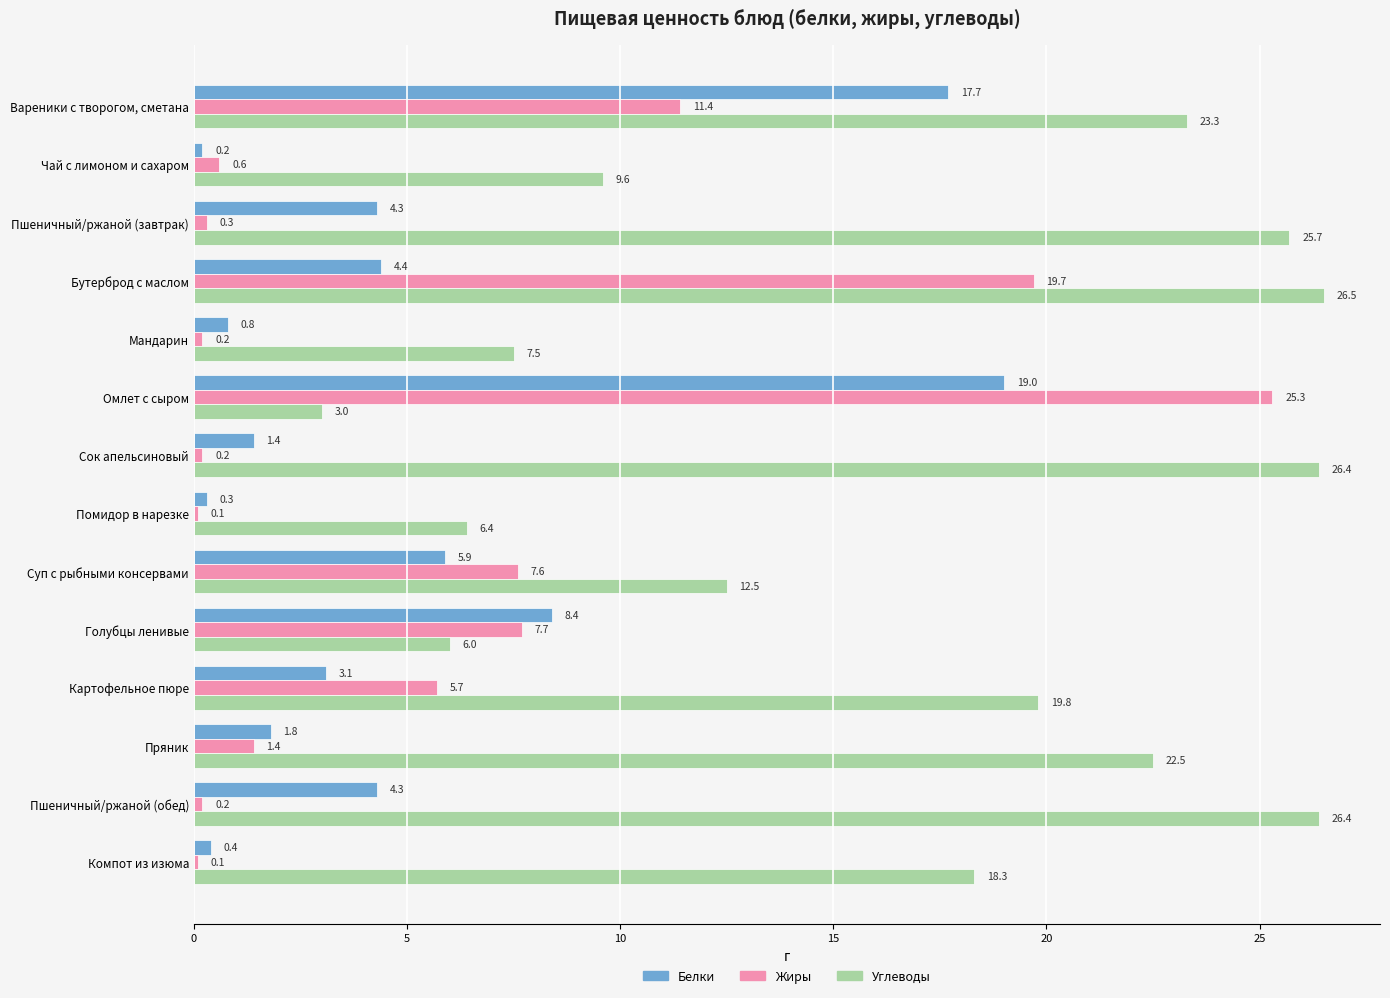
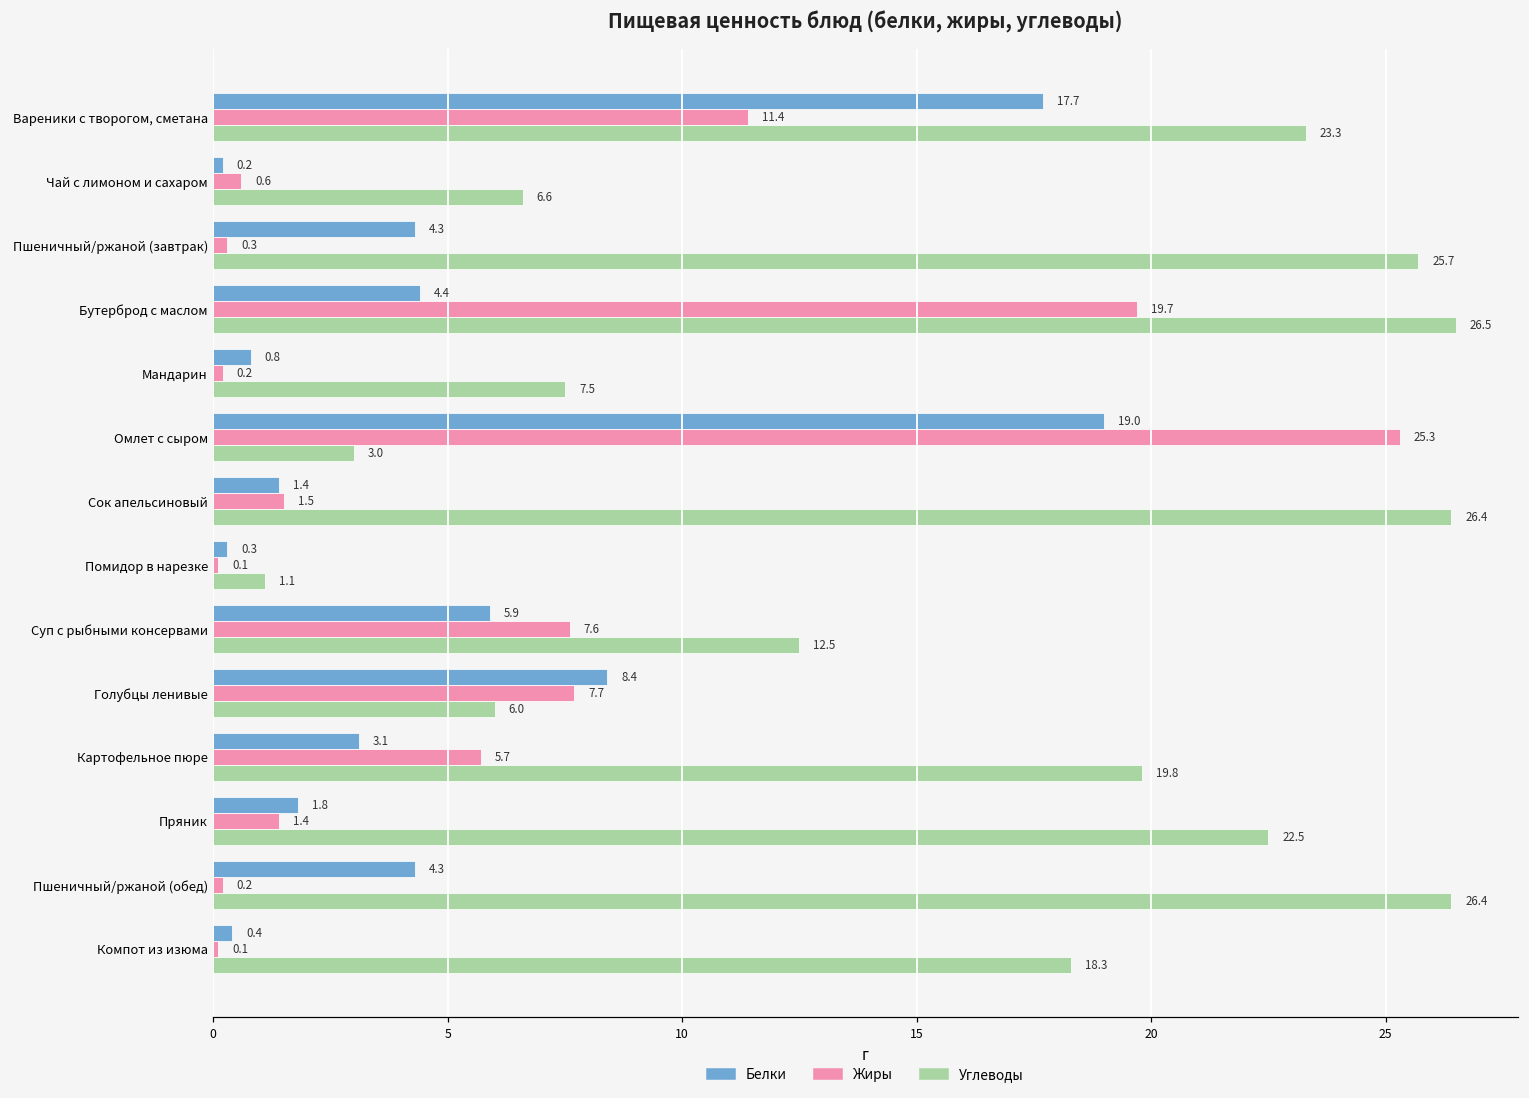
Углеводы, Чай с лимоном и сахаром: 9.6 -> 6.6
Жиры, Сок апельсиновый: 0.2 -> 1.5
Углеводы, Помидор в нарезке: 6.4 -> 1.1
